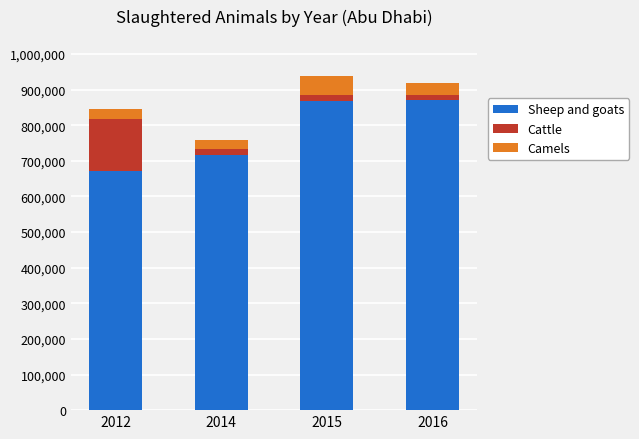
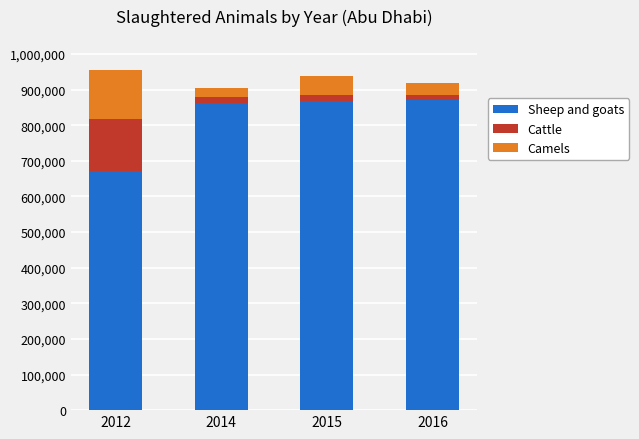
Camels, 2012: 30,000 -> 140,000
Sheep and goats, 2014: 720,000 -> 860,000
